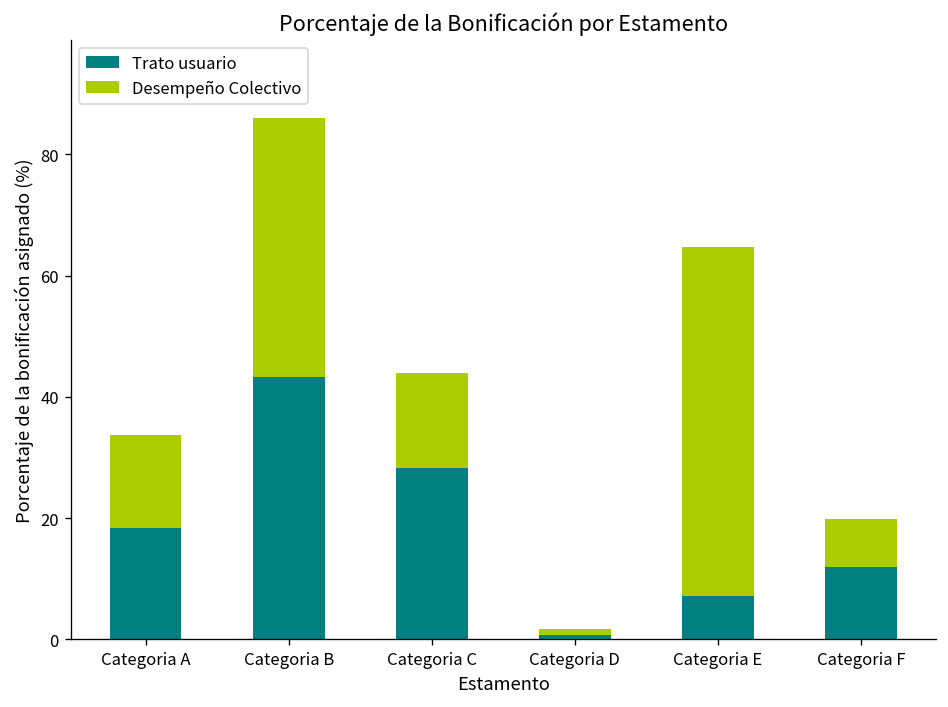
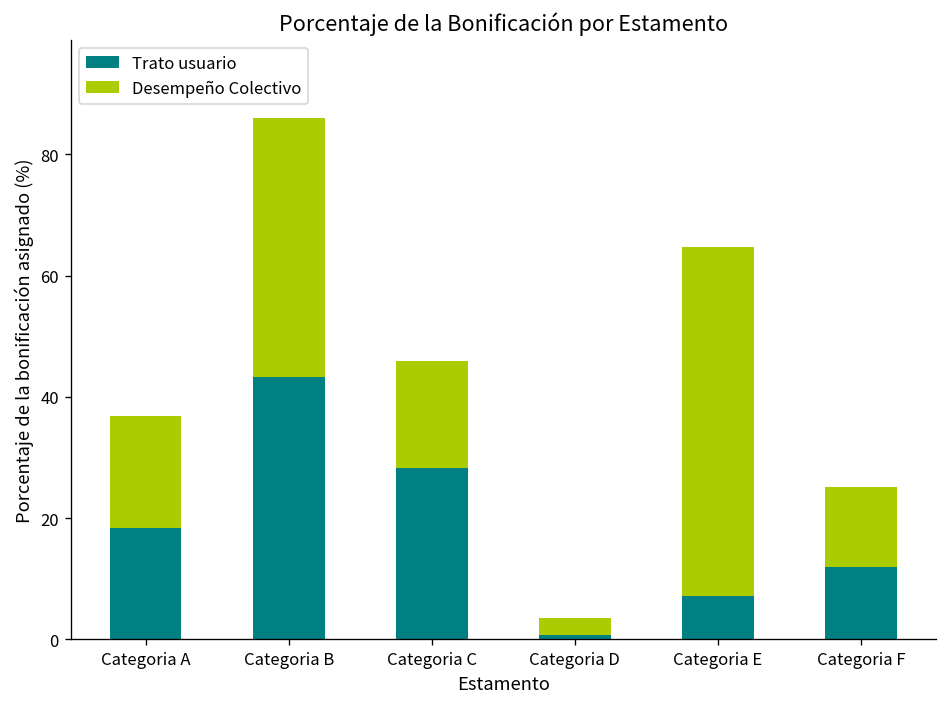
Desempeño Colectivo, Categoria A: 15 -> 18
Desempeño Colectivo, Categoria C: 16 -> 18
Desempeño Colectivo, Categoria D: 1 -> 3
Desempeño Colectivo, Categoria F: 8 -> 13
